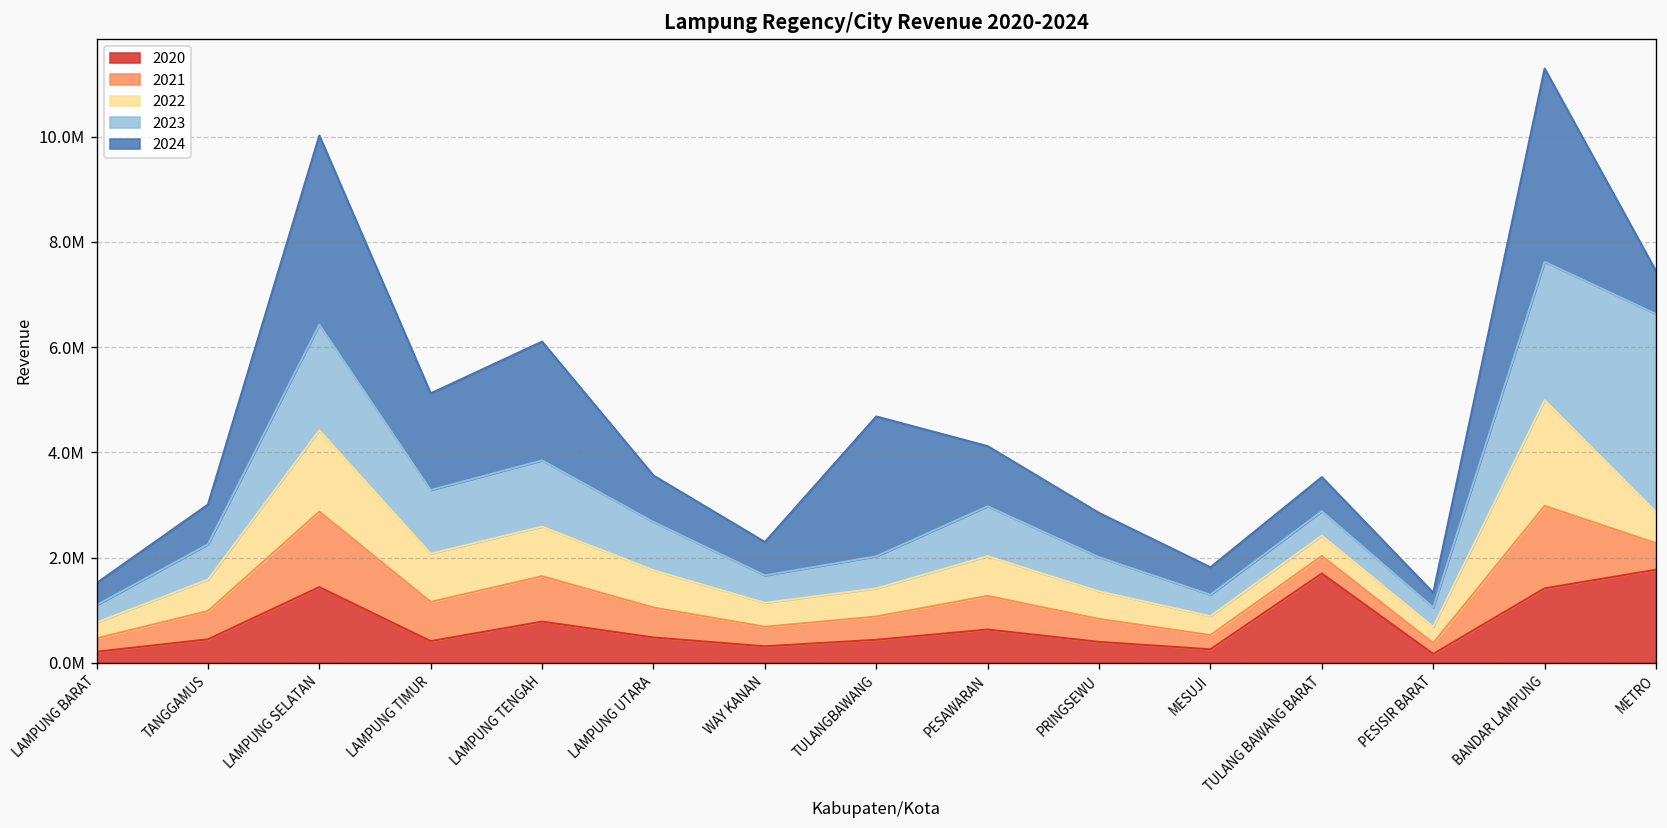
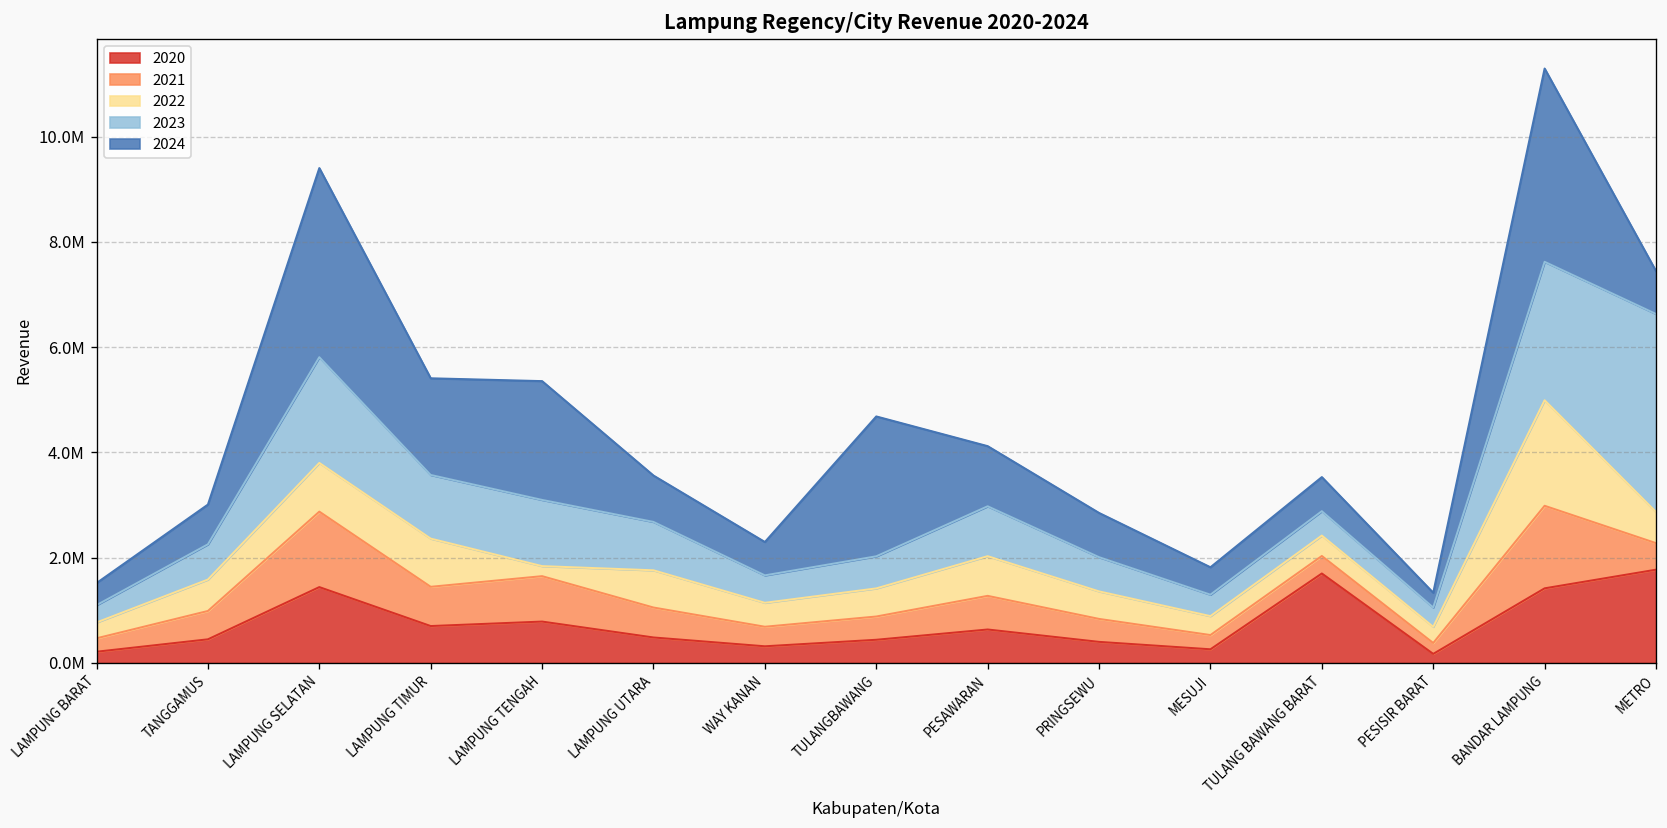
2022, LAMPUNG SELATAN: 1500000 -> 900000
2020, LAMPUNG TIMUR: 400000 -> 700000
2022, LAMPUNG TENGAH: 900000 -> 200000
